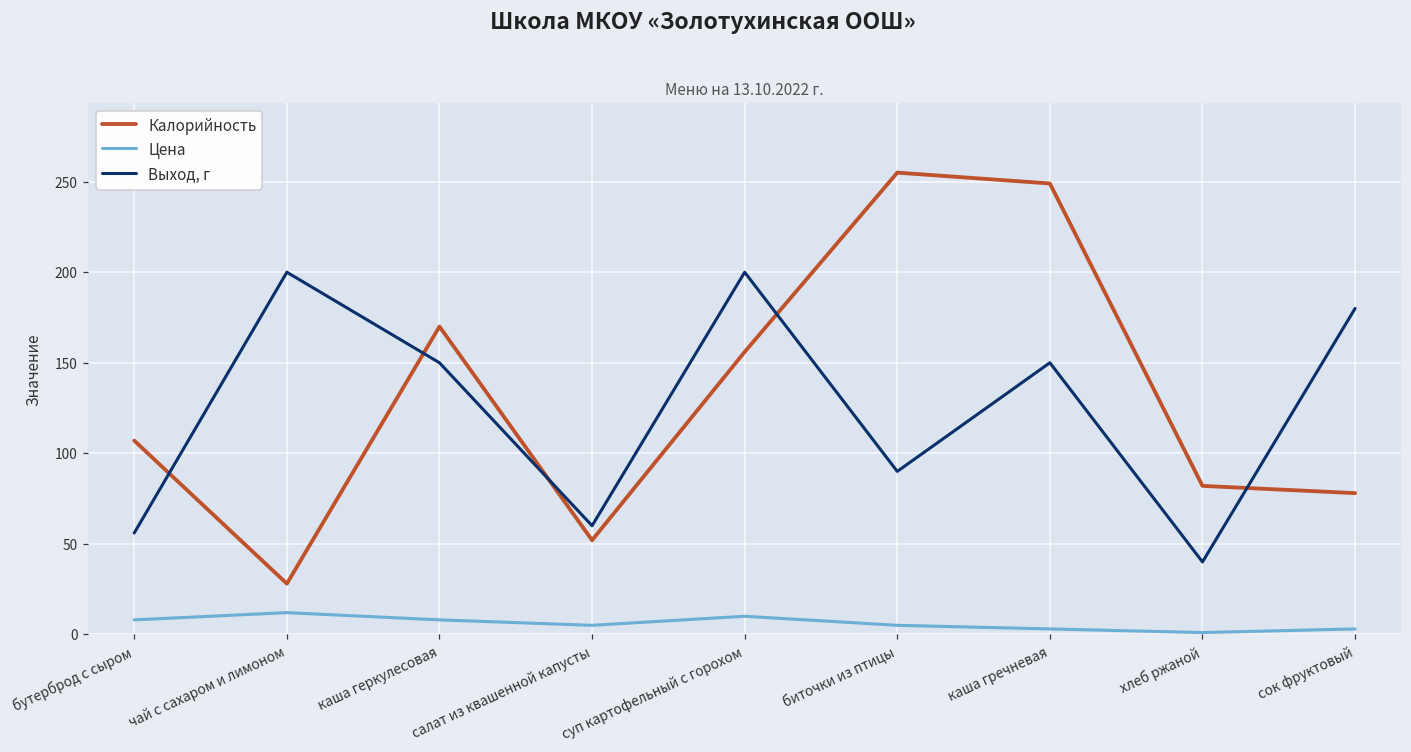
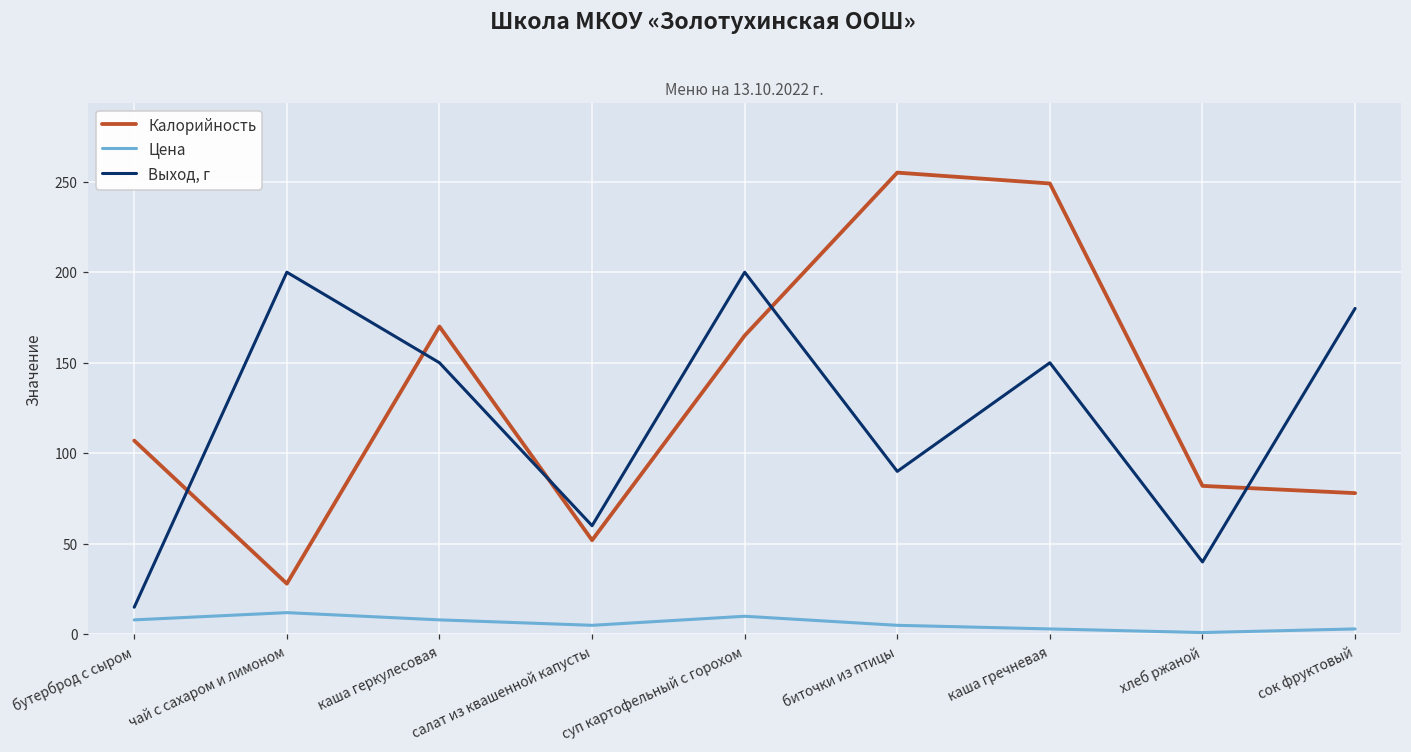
Выход, г, бутерброд с сыром: 56 -> 15
Калорийность, суп картофельный с горохом: 156 -> 165
